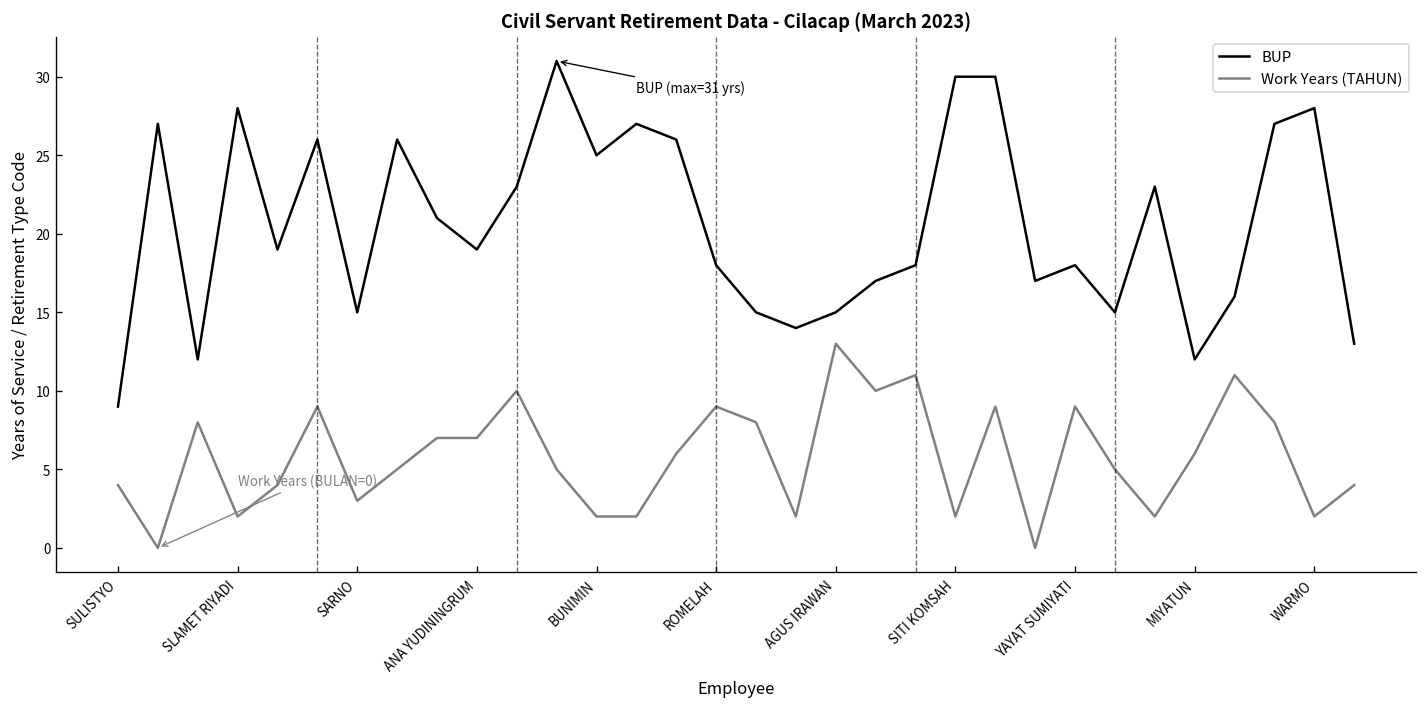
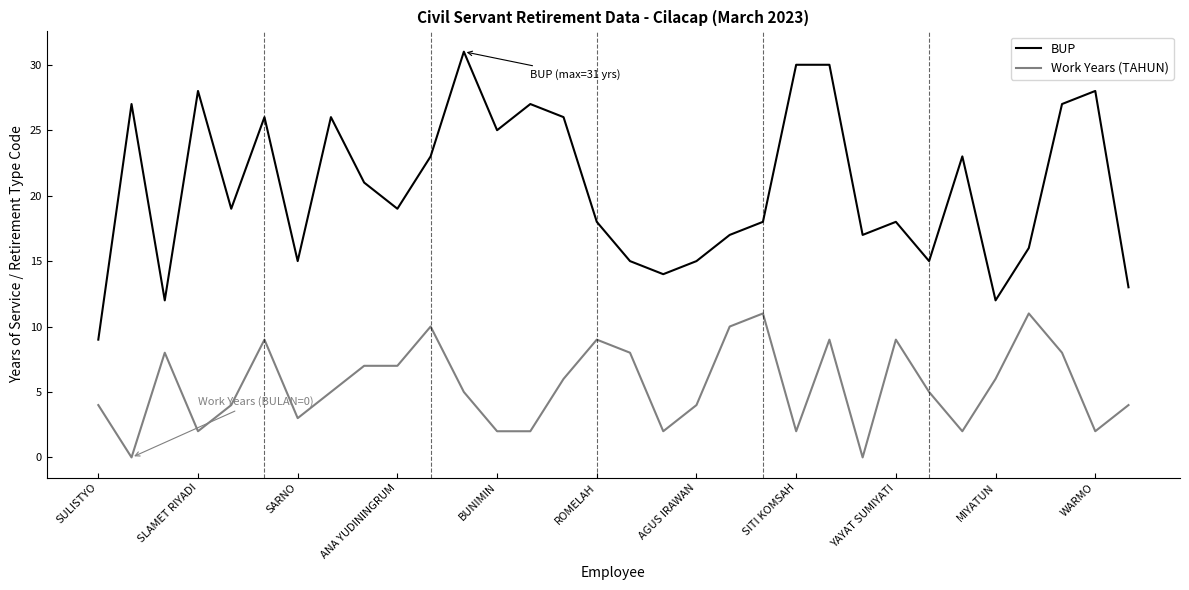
Work Years (TAHUN), AGUS IRAWAN: 13 -> 4
